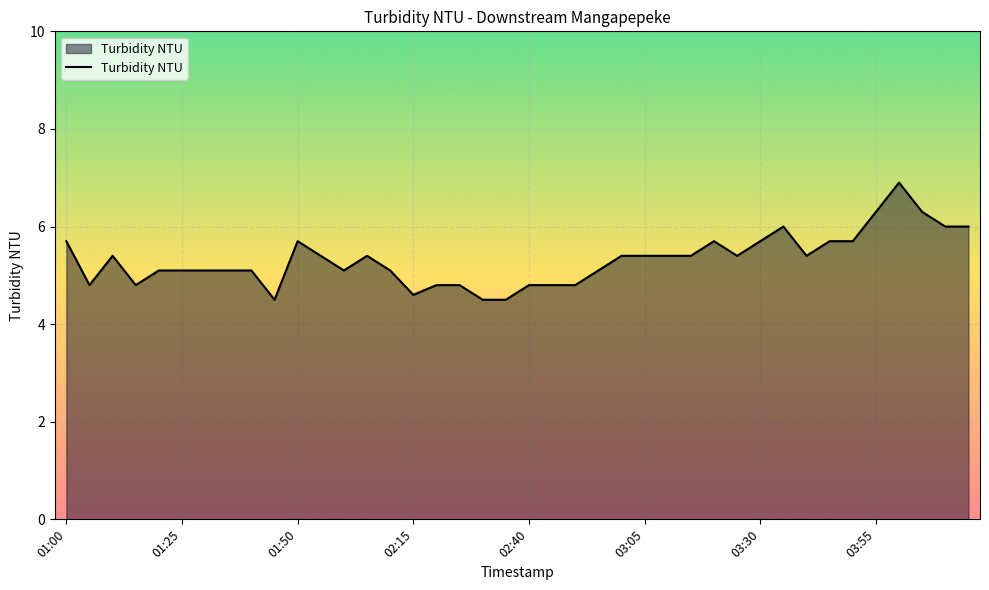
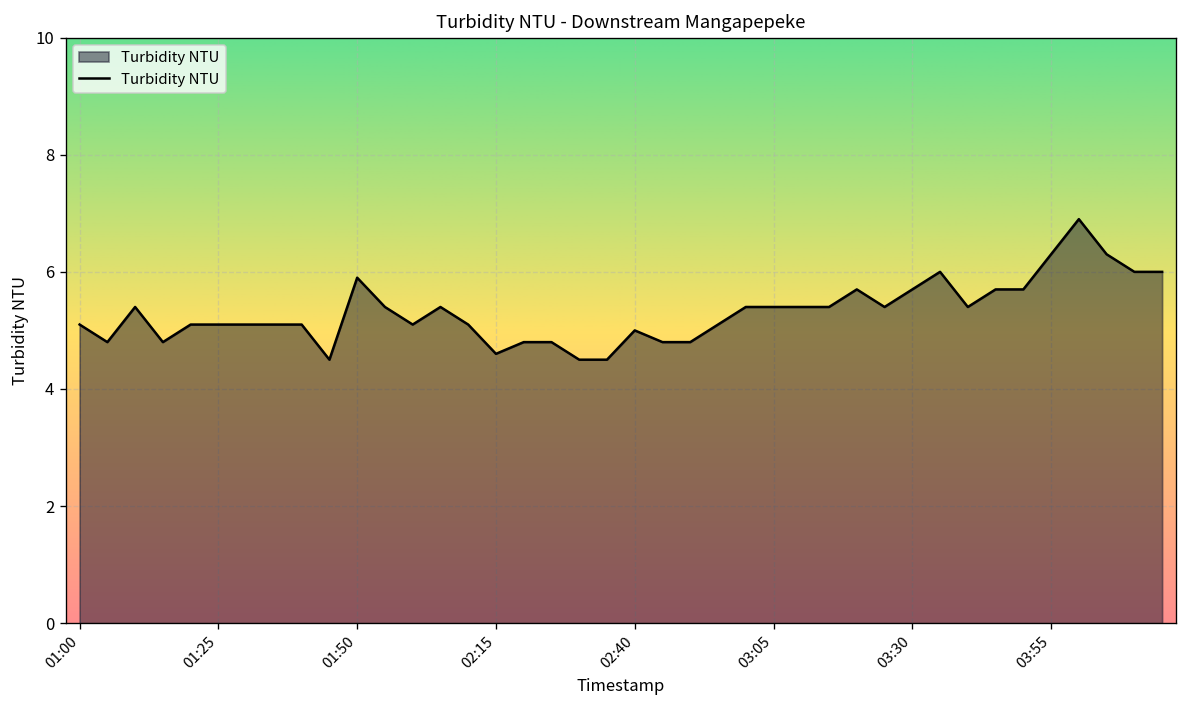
01:00: 5.7 -> 5.1
01:50: 5.7 -> 5.9
02:40: 4.8 -> 5.0
